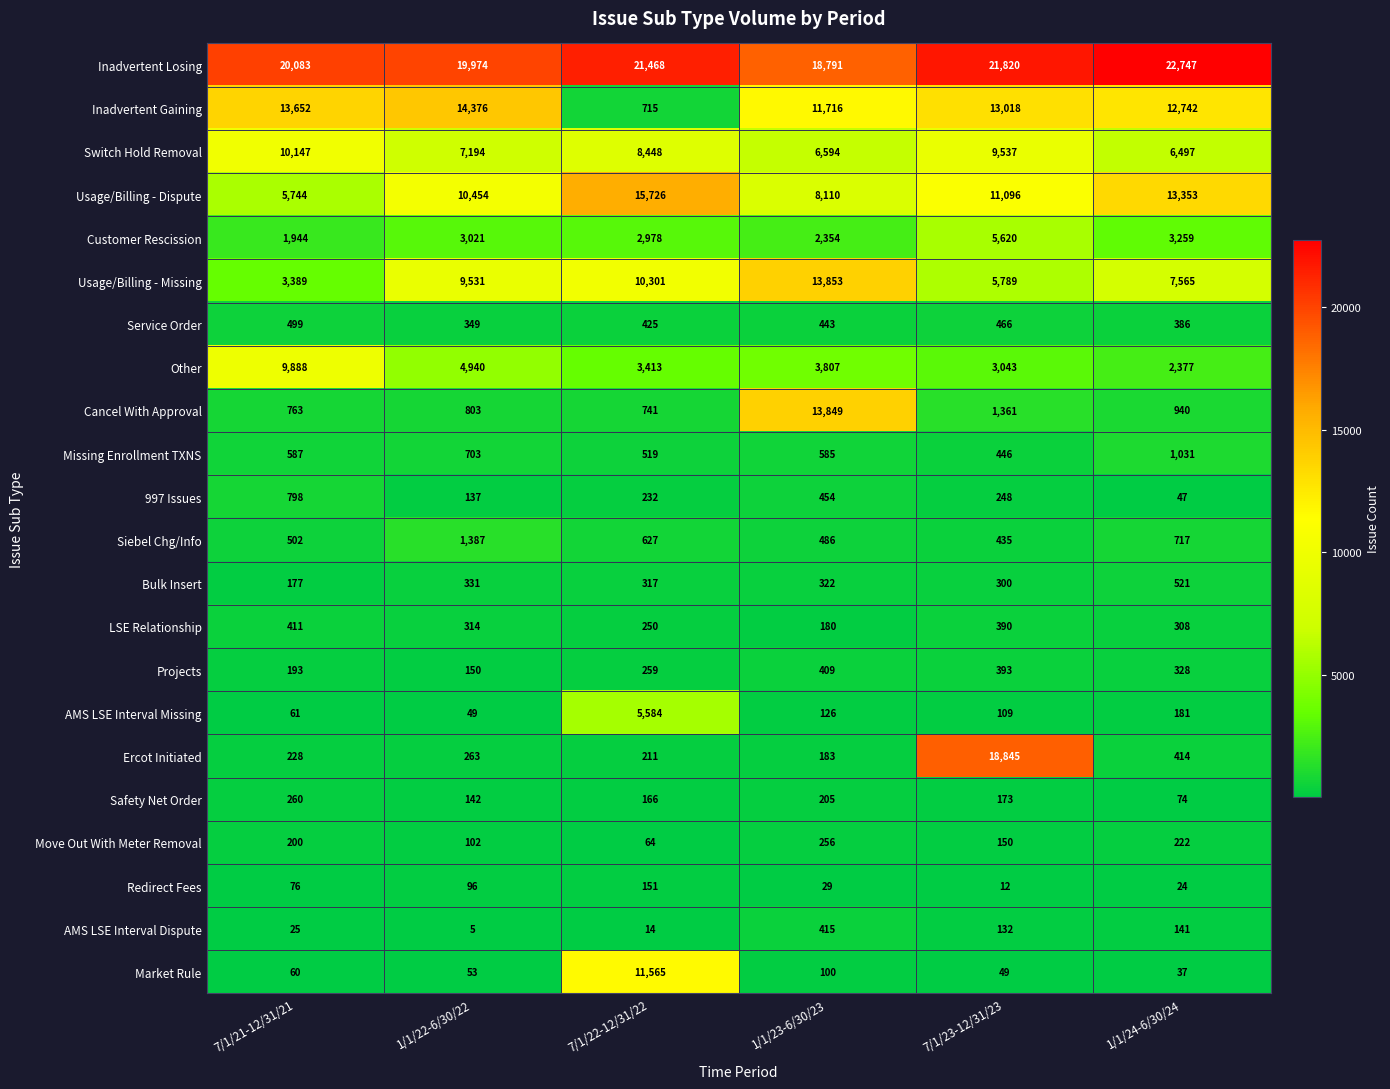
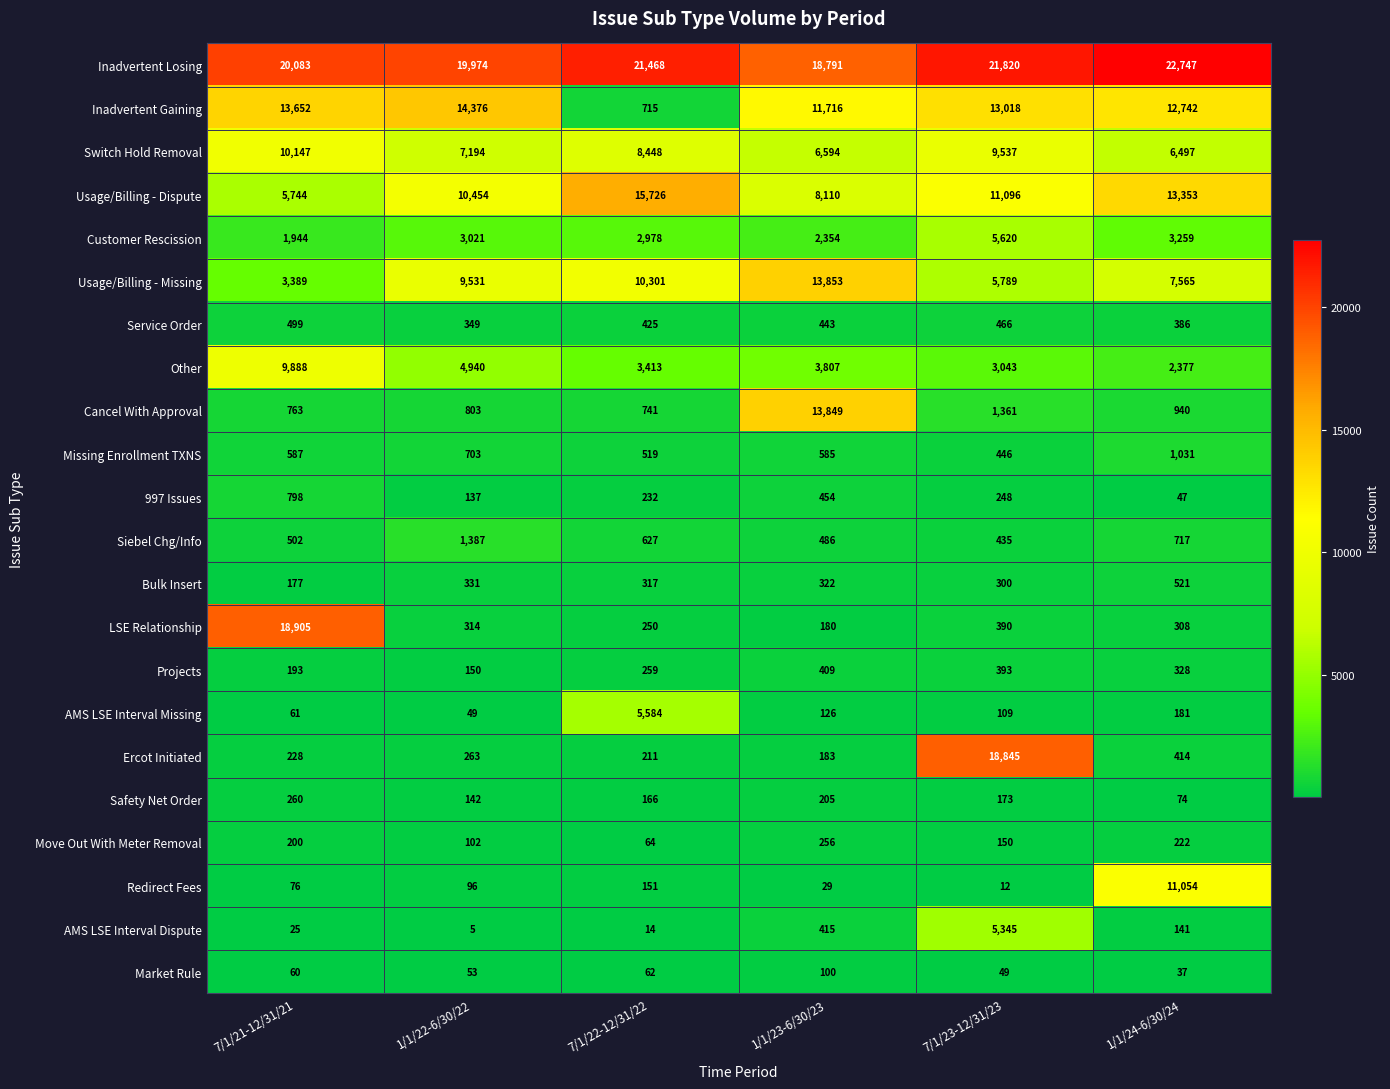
LSE Relationship, 7/1/21-12/31/21: 411 -> 18,905
Redirect Fees, 1/1/24-6/30/24: 24 -> 11,054
AMS LSE Interval Dispute, 7/1/23-12/31/23: 132 -> 5,345
Market Rule, 7/1/22-12/31/22: 11,565 -> 62
